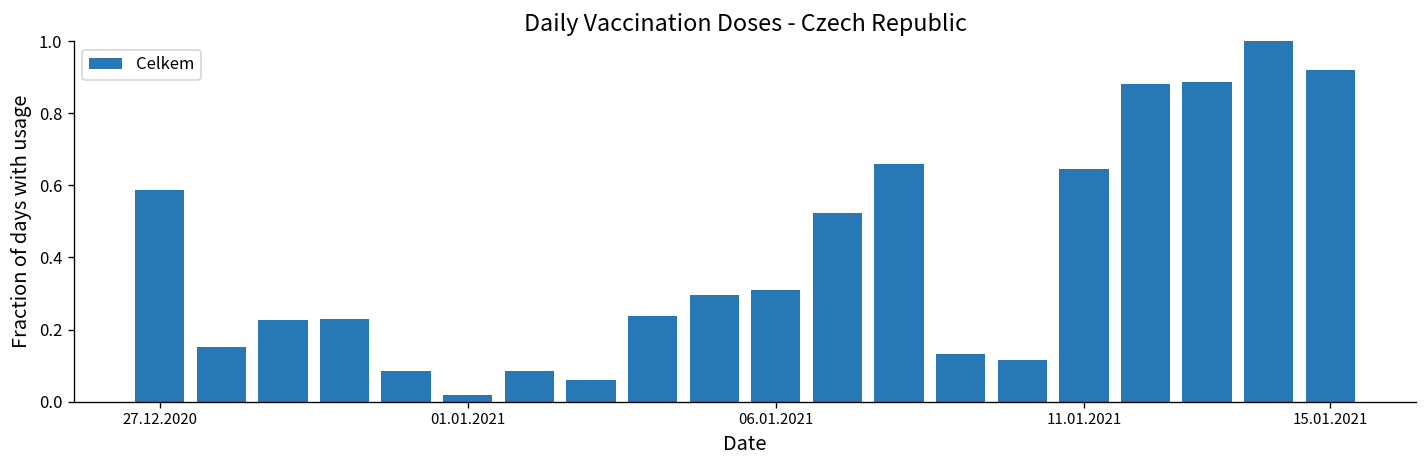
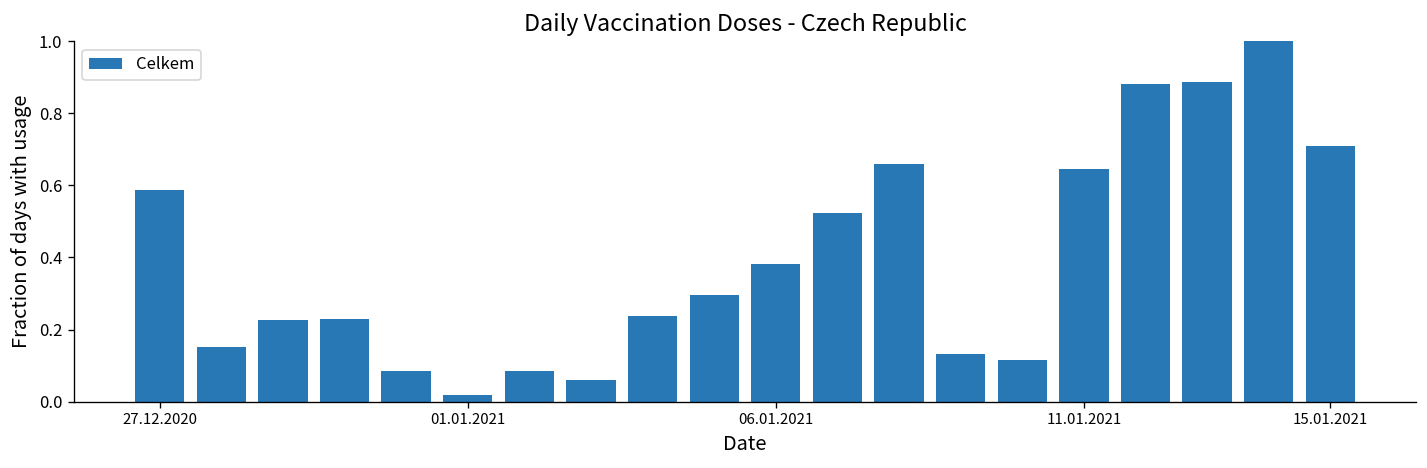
06.01.2021: 0.31 -> 0.38
15.01.2021: 0.92 -> 0.71
